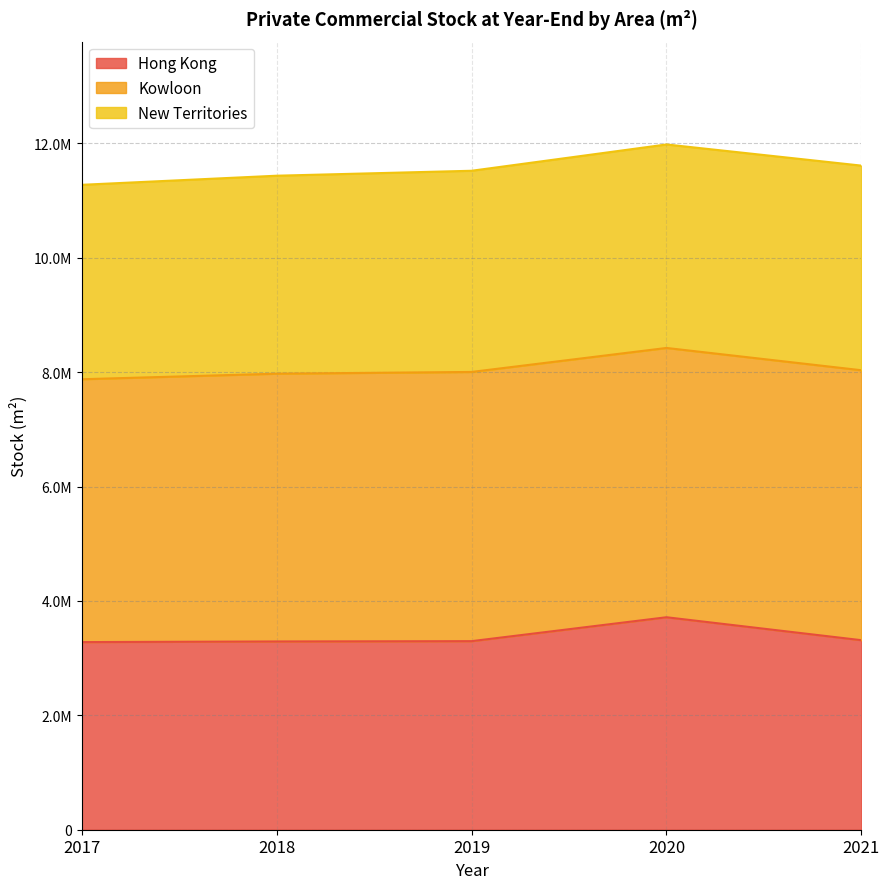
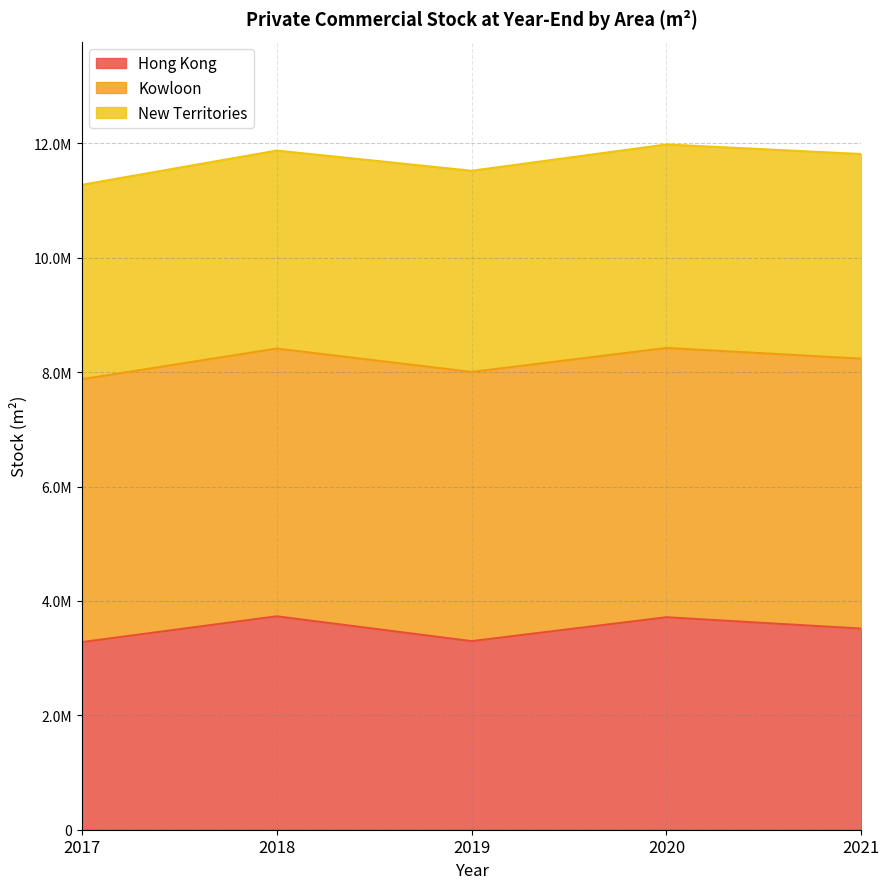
Hong Kong, 2018: 3300000 -> 3700000
Hong Kong, 2021: 3300000 -> 3500000
